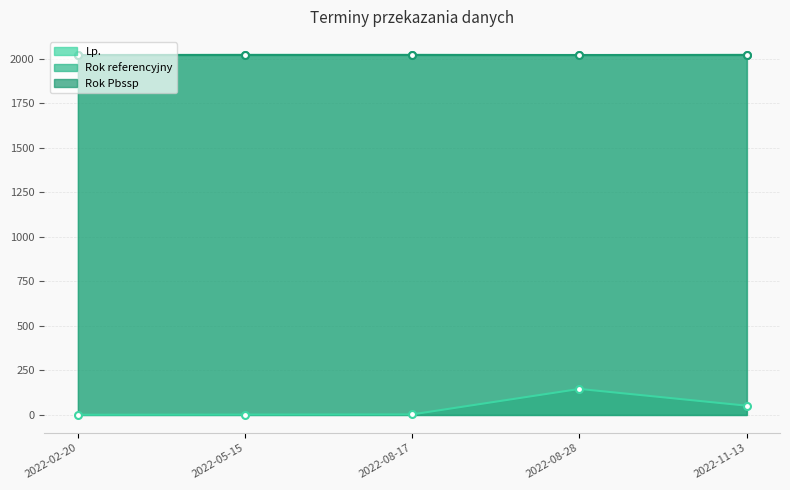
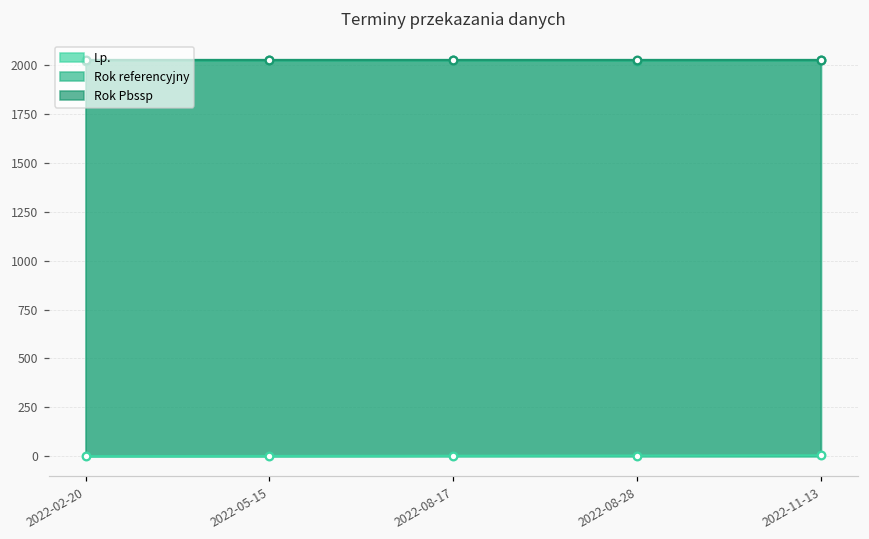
Lp., 2022-08-28: 150 -> 0
Lp., 2022-11-13: 50 -> 10
